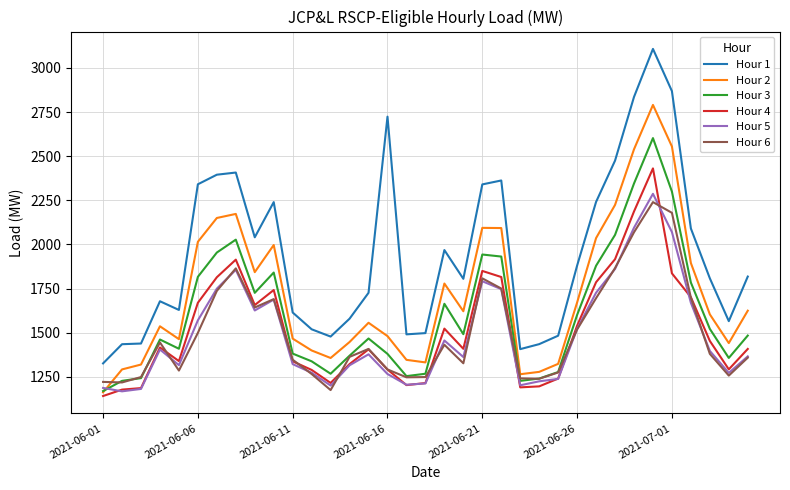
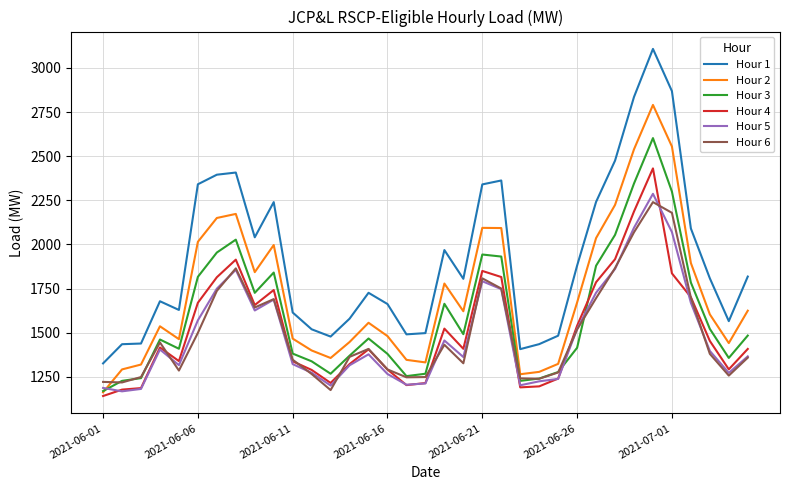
Hour 1, 2021-06-16: 2720 -> 1660
Hour 3, 2021-06-26: 1600 -> 1410
